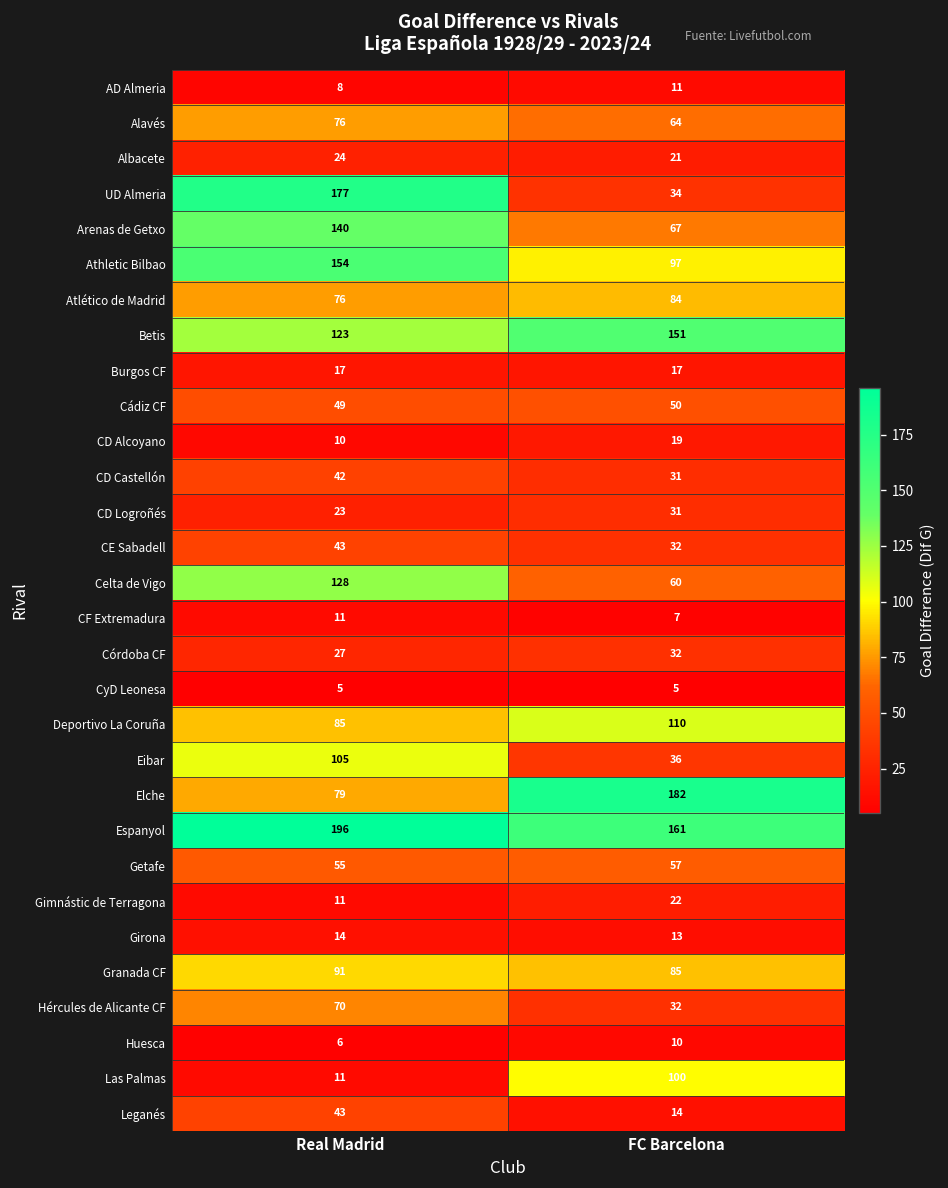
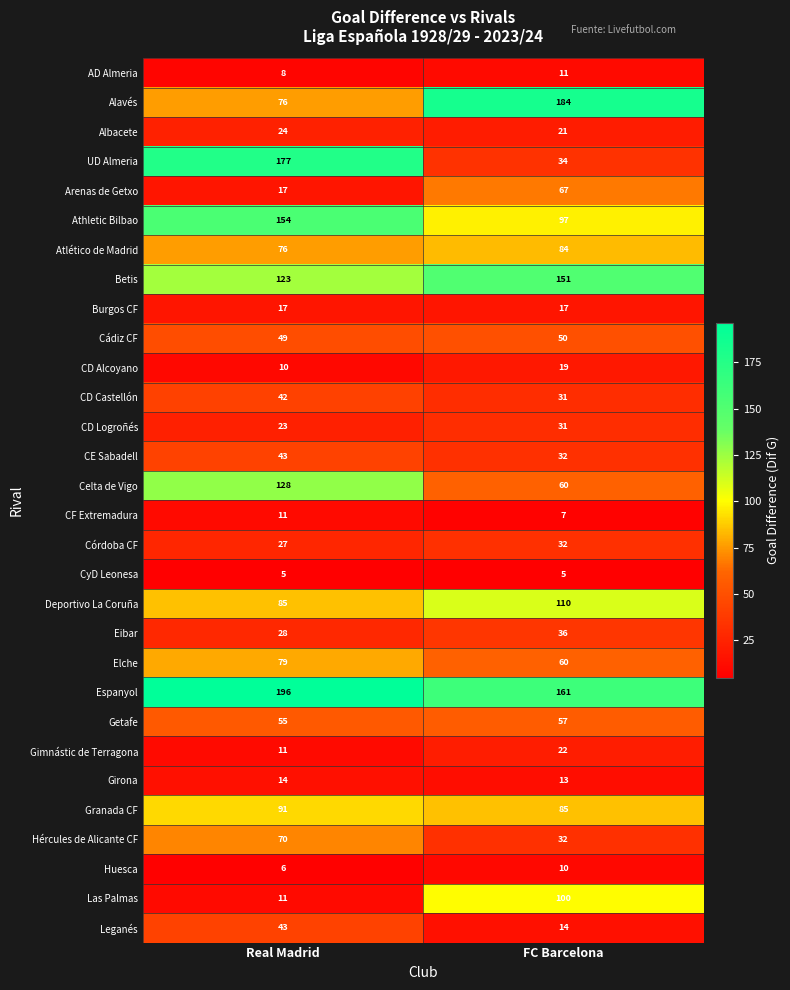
Alavés, FC Barcelona: 64 -> 184
Arenas de Getxo, Real Madrid: 140 -> 17
Eibar, Real Madrid: 105 -> 28
Elche, FC Barcelona: 182 -> 60
